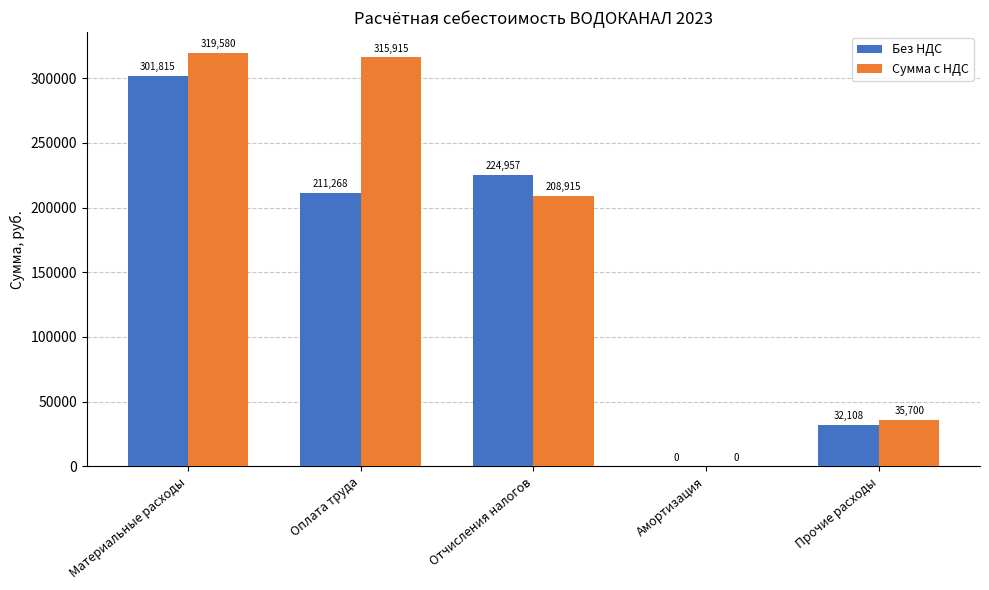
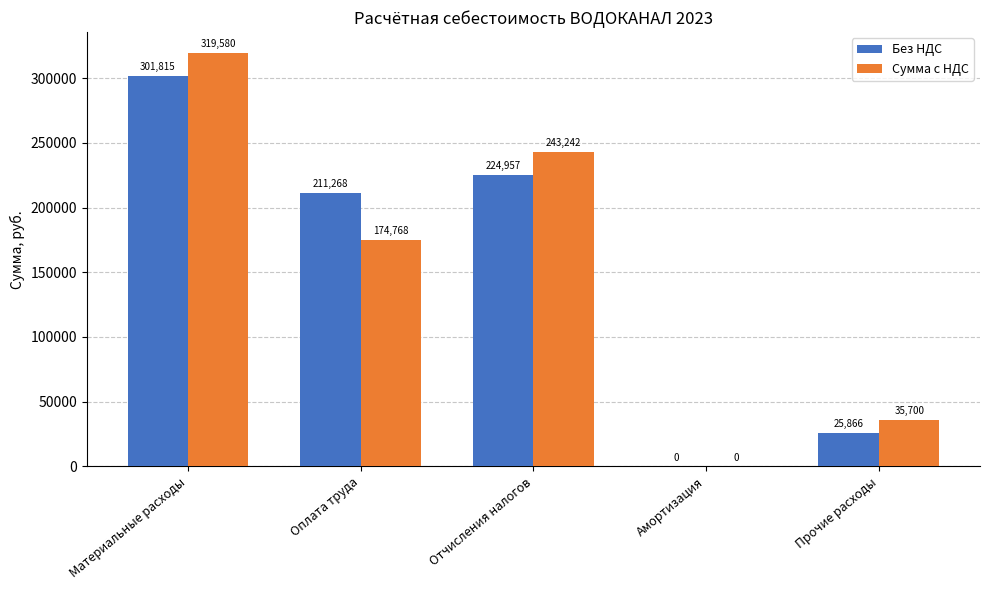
Сумма с НДС, Оплата труда: 315,915 -> 174,768
Сумма с НДС, Отчисления налогов: 208,915 -> 243,242
Без НДС, Прочие расходы: 32,108 -> 25,866
